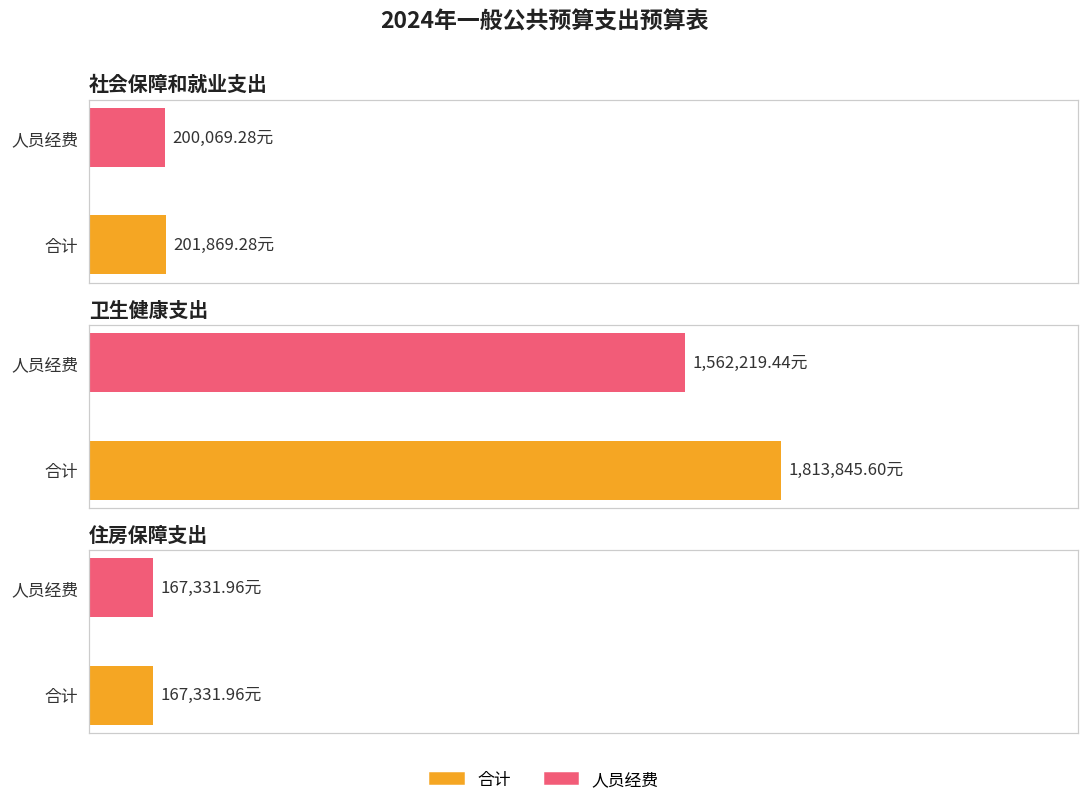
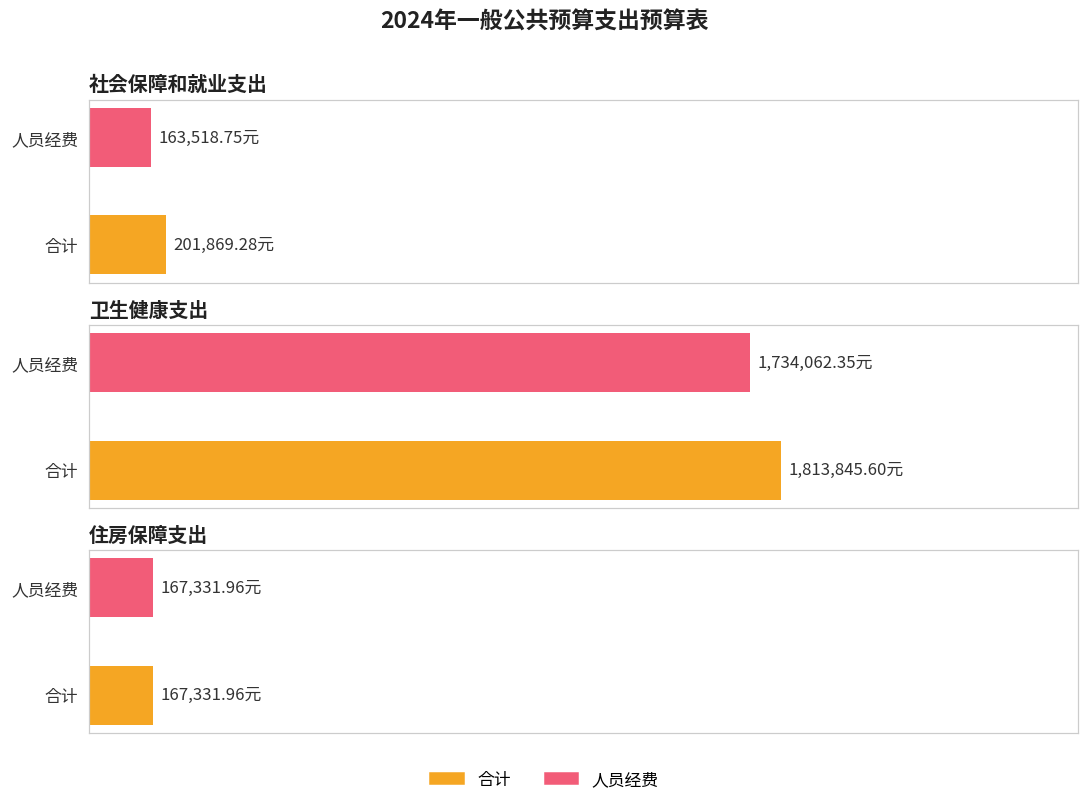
社会保障和就业支出, 人员经费: 200,069.28元 -> 163,518.75元
卫生健康支出, 人员经费: 1,562,219.44元 -> 1,734,062.35元
